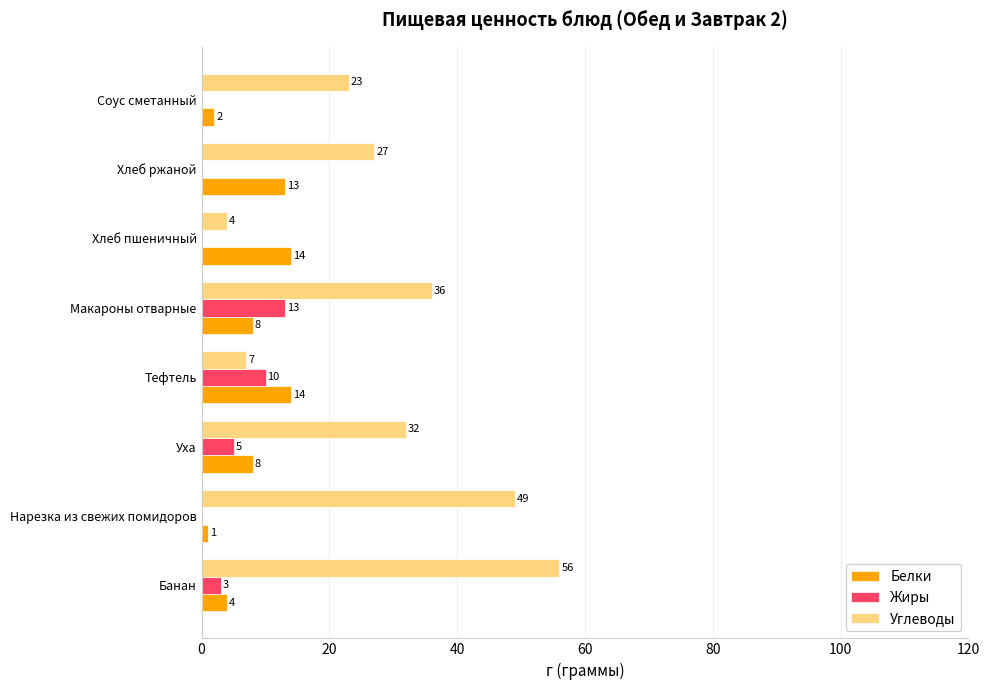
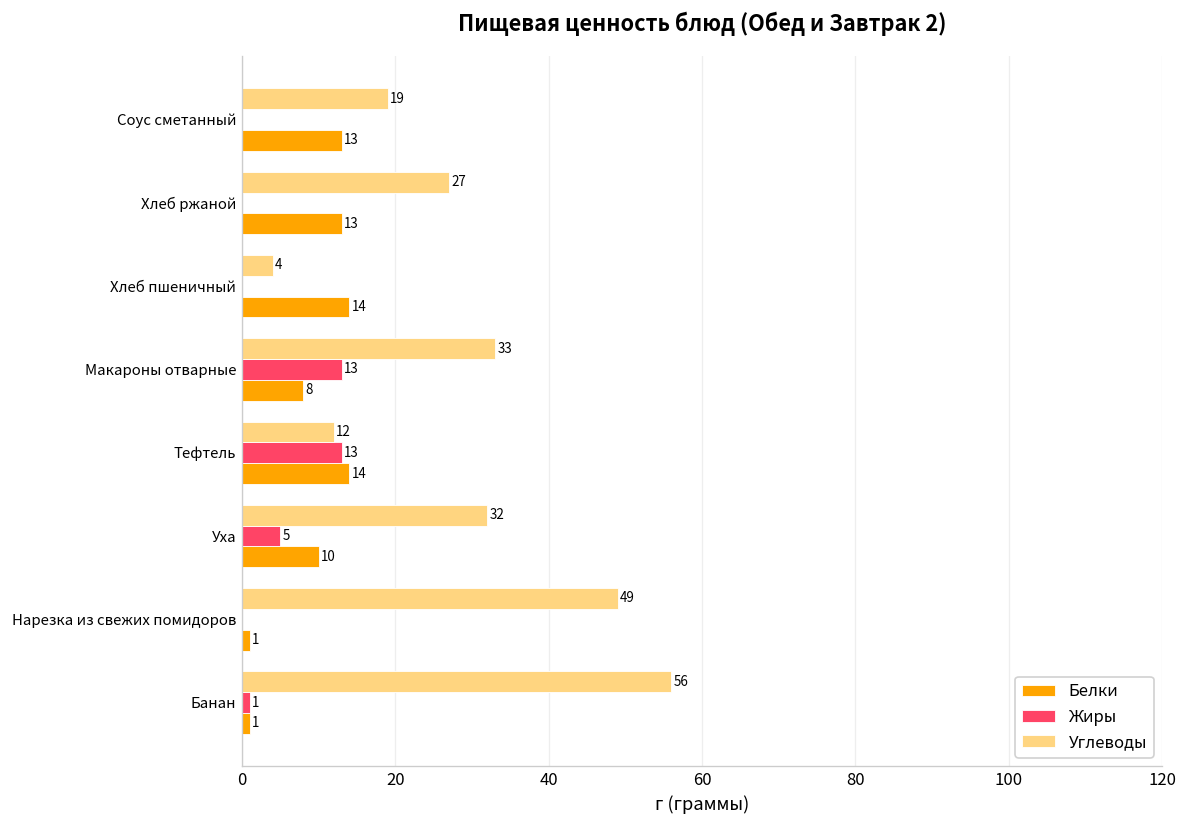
Углеводы, Соус сметанный: 23 -> 19
Белки, Соус сметанный: 2 -> 13
Углеводы, Макароны отварные: 36 -> 33
Углеводы, Тефтель: 7 -> 12
Жиры, Тефтель: 10 -> 13
Белки, Уха: 8 -> 10
Жиры, Банан: 3 -> 1
Белки, Банан: 4 -> 1
